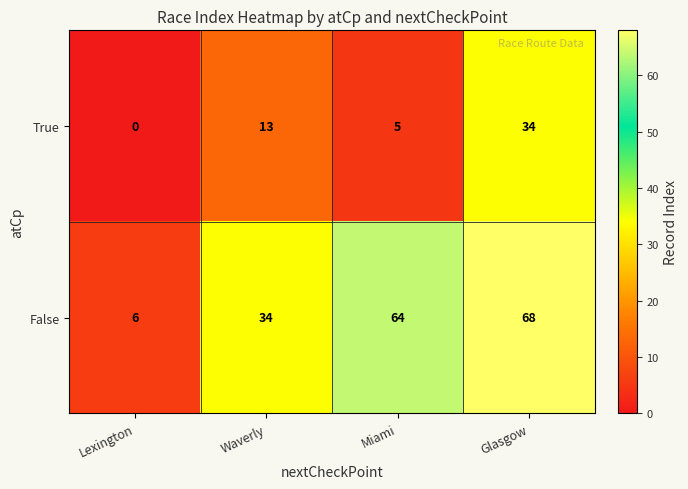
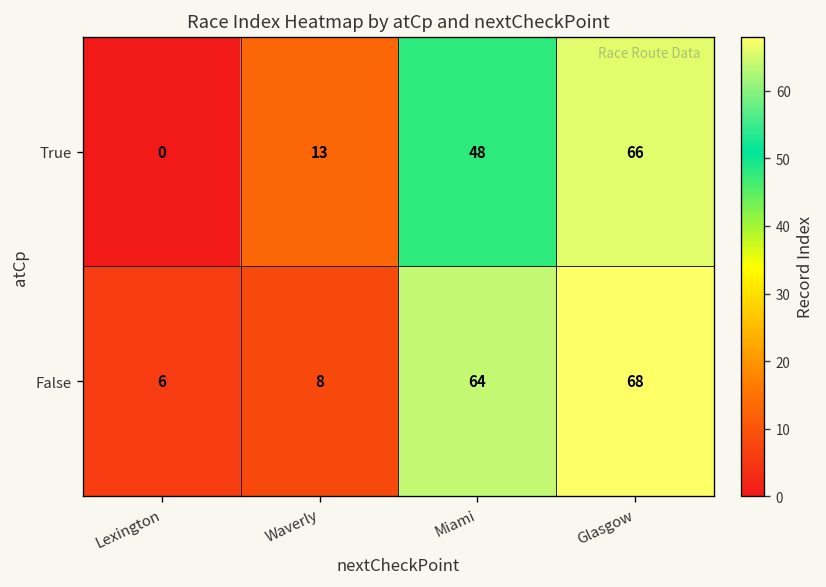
True, Miami: 5 -> 48
True, Glasgow: 34 -> 66
False, Waverly: 34 -> 8
